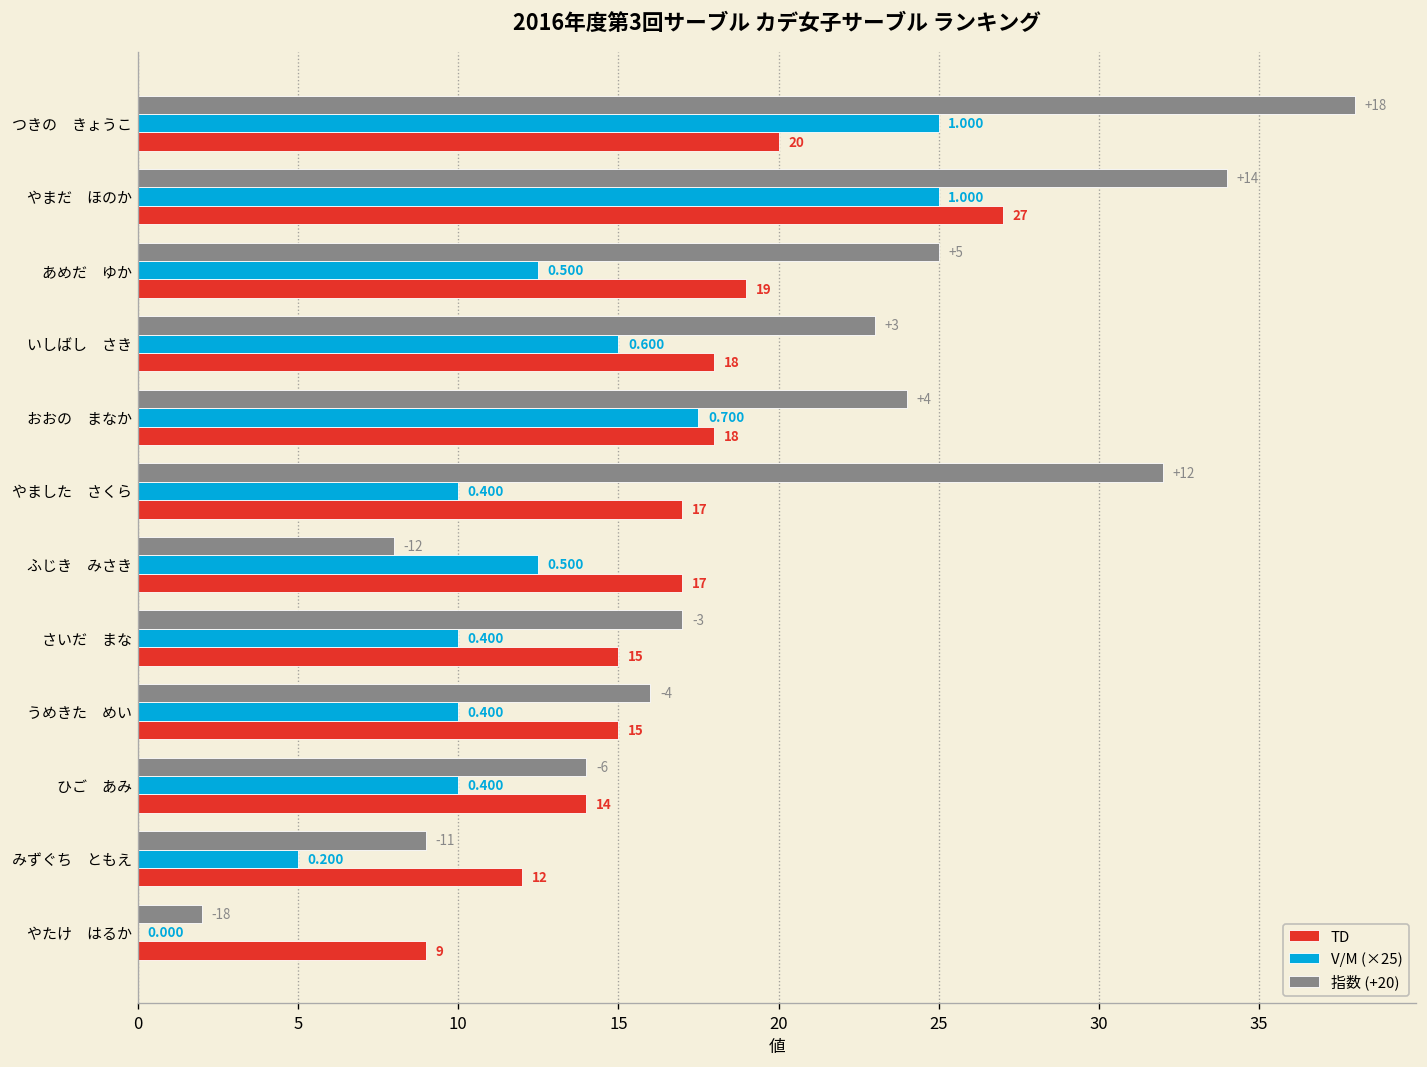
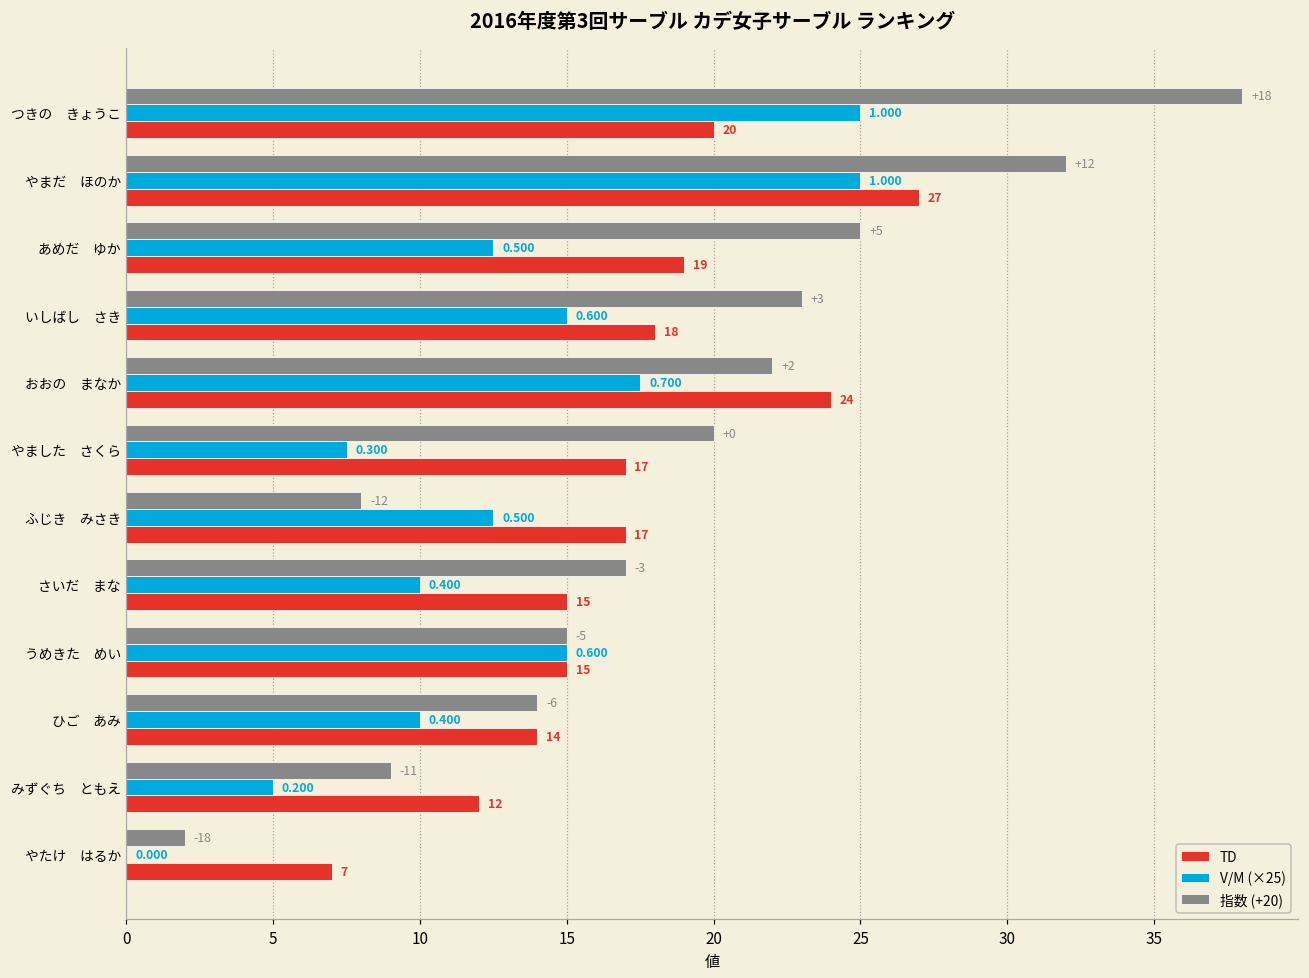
指数 (+20), やまだ ほのか: +14 -> +12
指数 (+20), おおの まなか: +4 -> +2
TD, おおの まなか: 18 -> 24
指数 (+20), やました さくら: +12 -> +0
V/M (×25), やました さくら: 0.400 -> 0.300
指数 (+20), うめきた めい: -4 -> -5
V/M (×25), うめきた めい: 0.400 -> 0.600
TD, やたけ はるか: 9 -> 7
